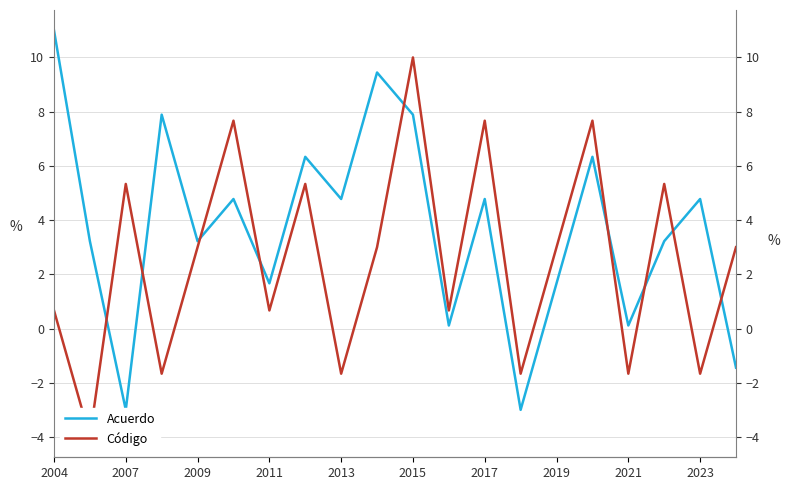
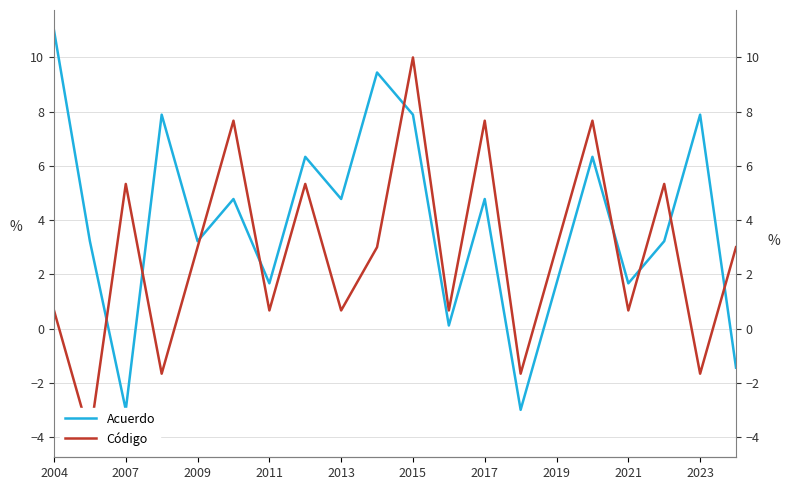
Código, 2013: -1.7 -> 0.7
Acuerdo, 2021: 0.1 -> 1.7
Código, 2021: -1.7 -> 0.7
Acuerdo, 2023: 4.8 -> 7.9
